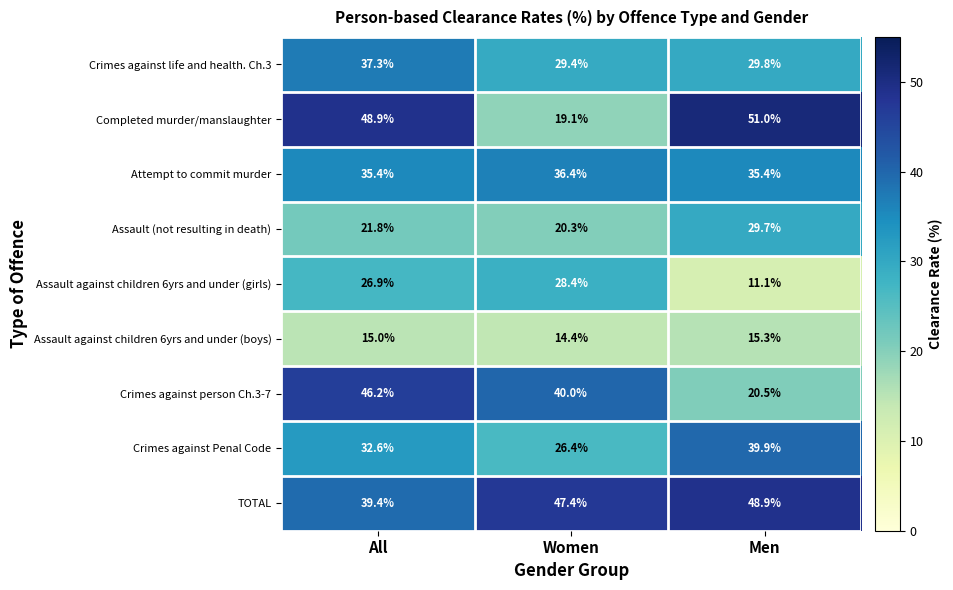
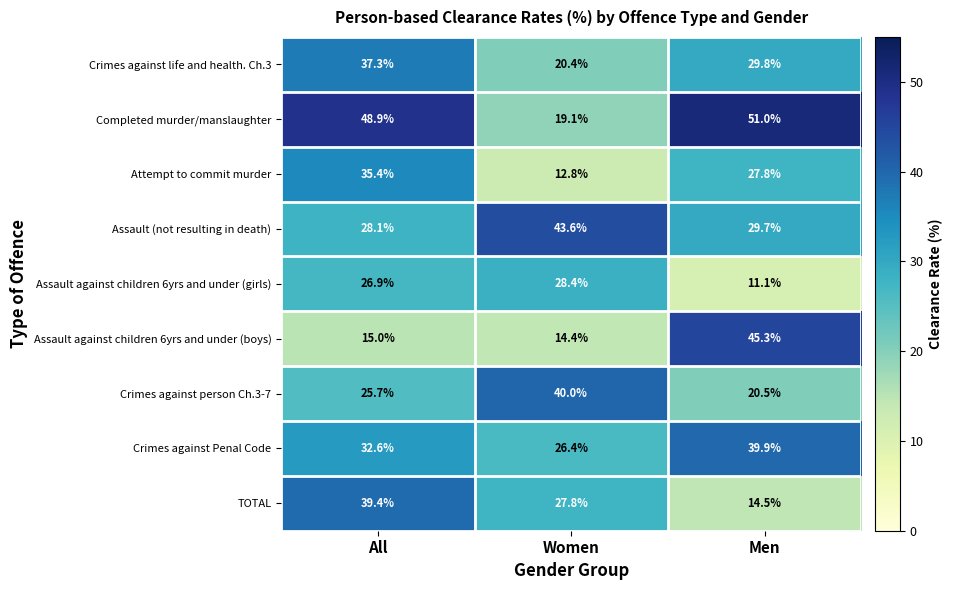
Crimes against life and health. Ch.3, Women: 29.4% -> 20.4%
Attempt to commit murder, Women: 36.4% -> 12.8%
Attempt to commit murder, Men: 35.4% -> 27.8%
Assault (not resulting in death), All: 21.8% -> 28.1%
Assault (not resulting in death), Women: 20.3% -> 43.6%
Assault against children 6yrs and under (boys), Men: 15.3% -> 45.3%
Crimes against person Ch.3-7, All: 46.2% -> 25.7%
TOTAL, Women: 47.4% -> 27.8%
TOTAL, Men: 48.9% -> 14.5%
